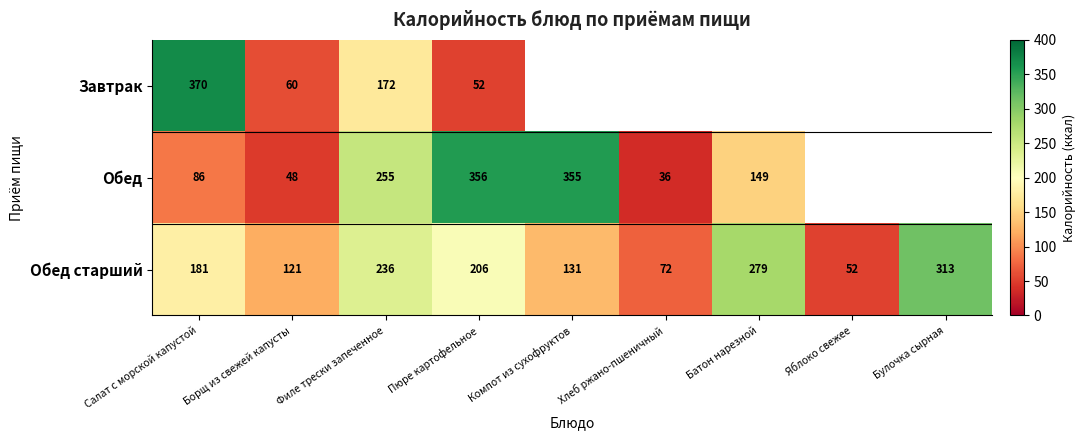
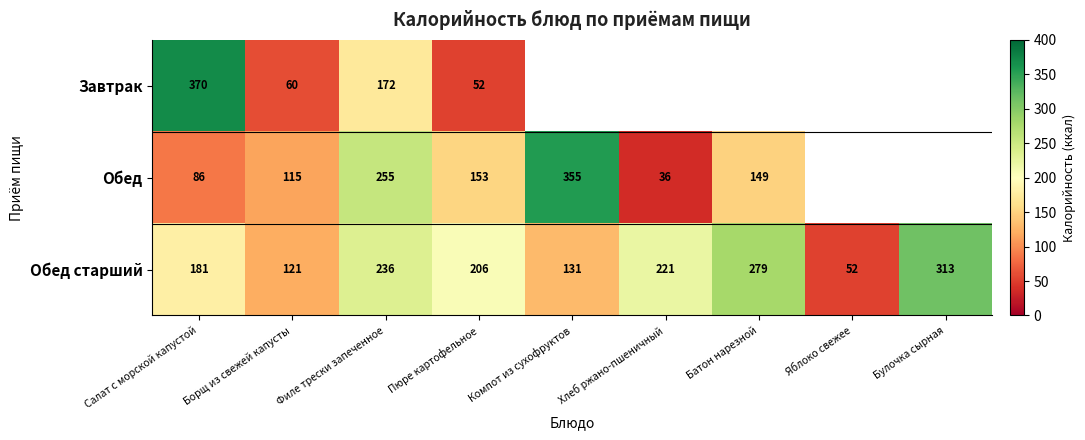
Обед, Борщ из свежей капусты: 48 -> 115
Обед, Пюре картофельное: 356 -> 153
Обед старший, Хлеб ржано-пшеничный: 72 -> 221
